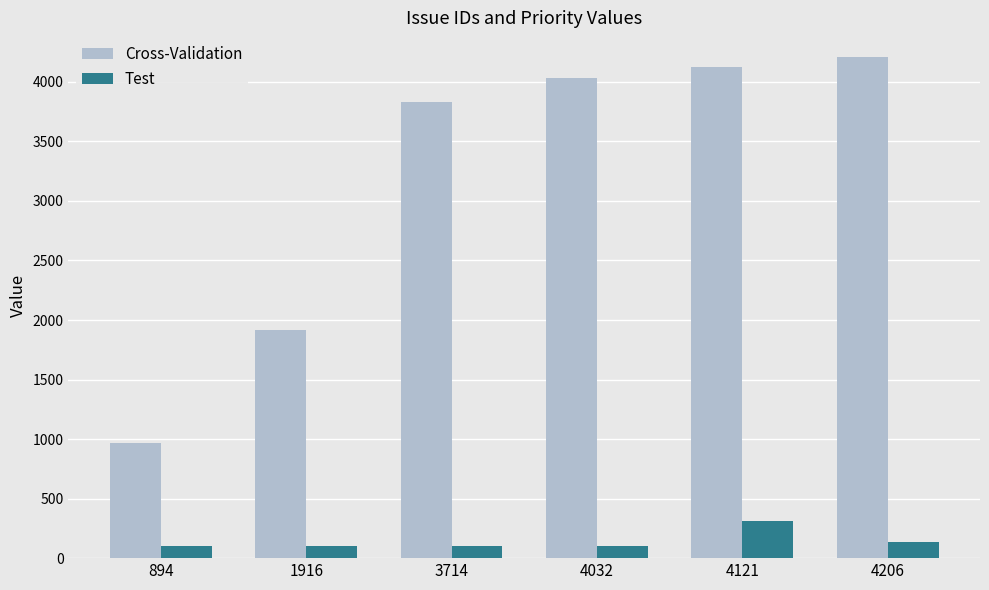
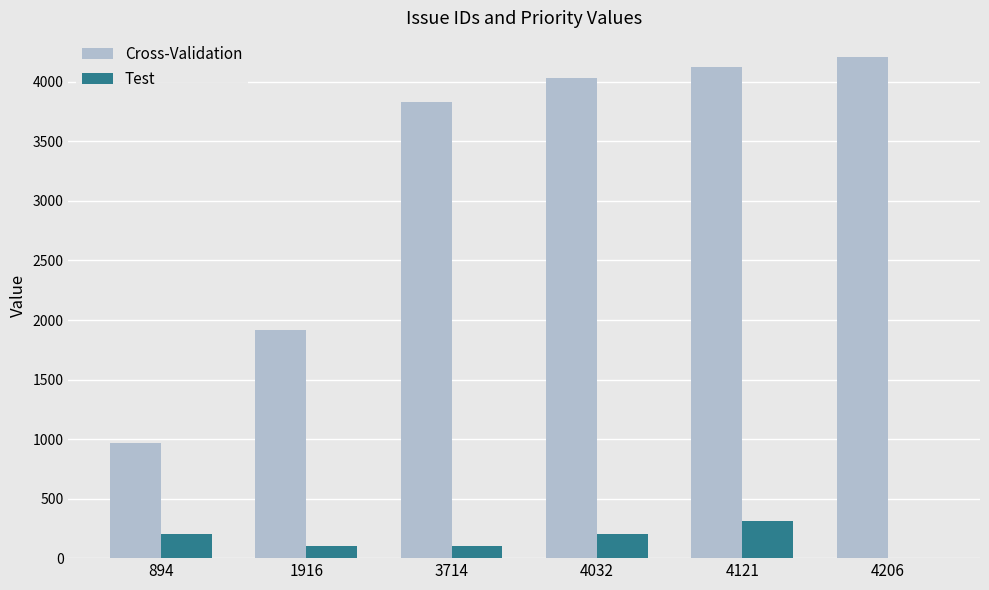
Test, 894: 100 -> 200
Test, 4032: 100 -> 200
Test, 4206: 140 -> 0
